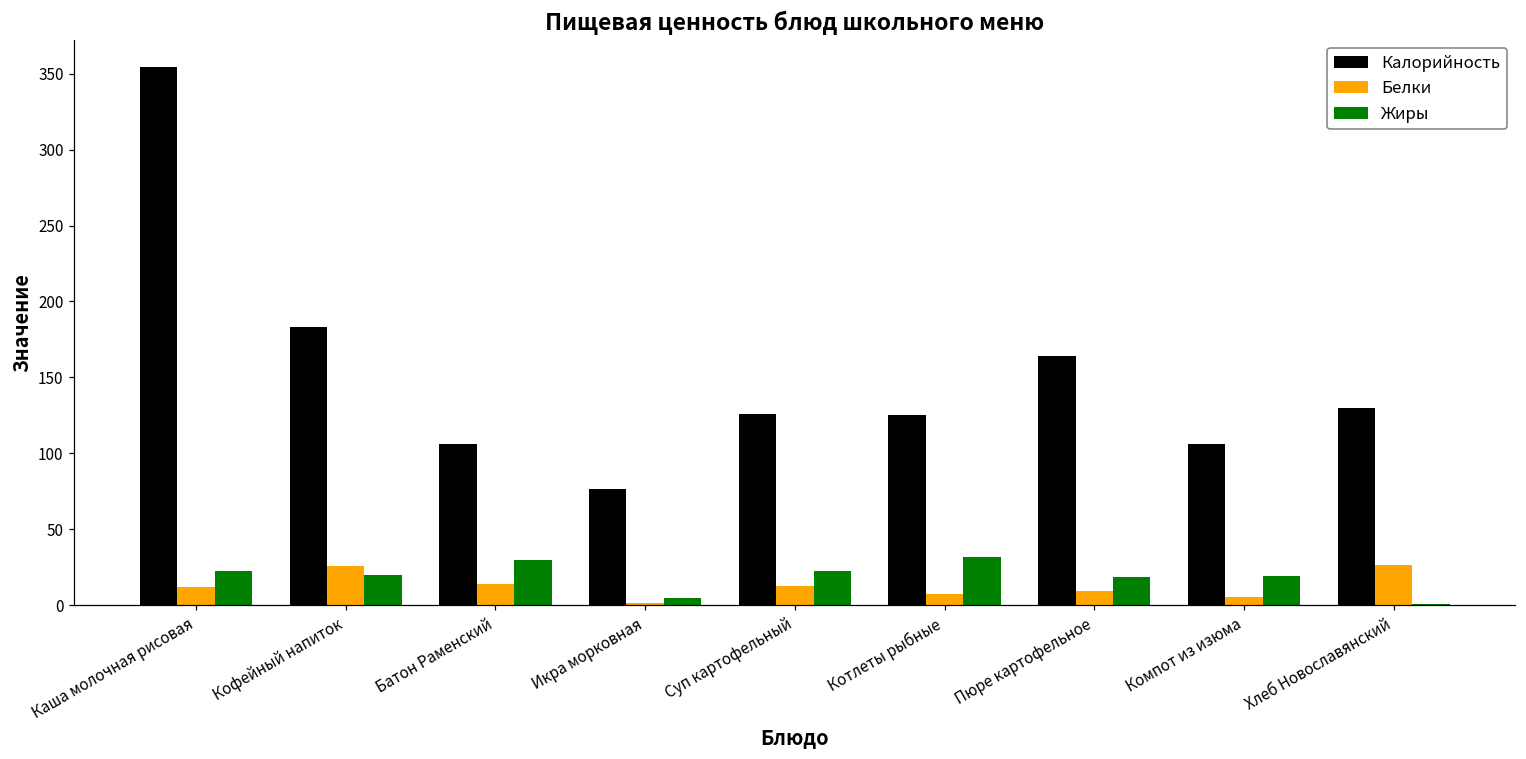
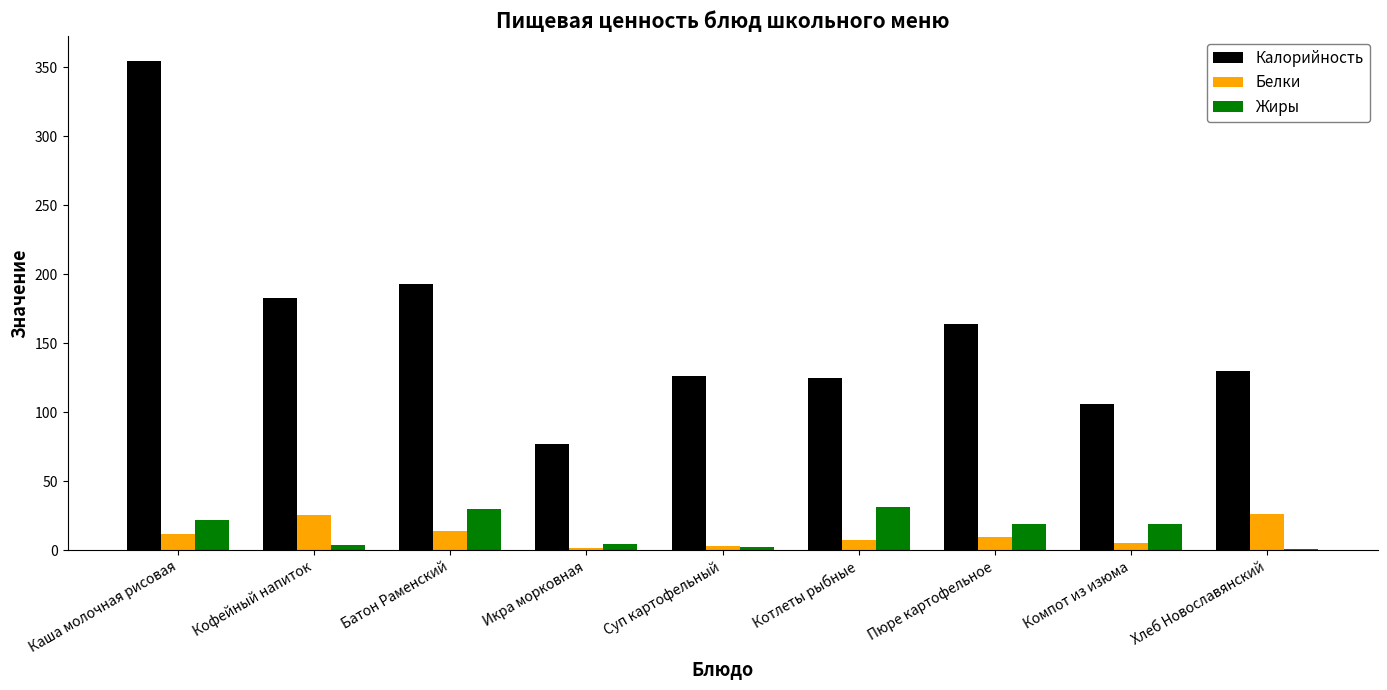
Жиры, Кофейный напиток: 20 -> 4
Калорийность, Батон Раменский: 106 -> 193
Белки, Суп картофельный: 13 -> 3
Жиры, Суп картофельный: 23 -> 3
